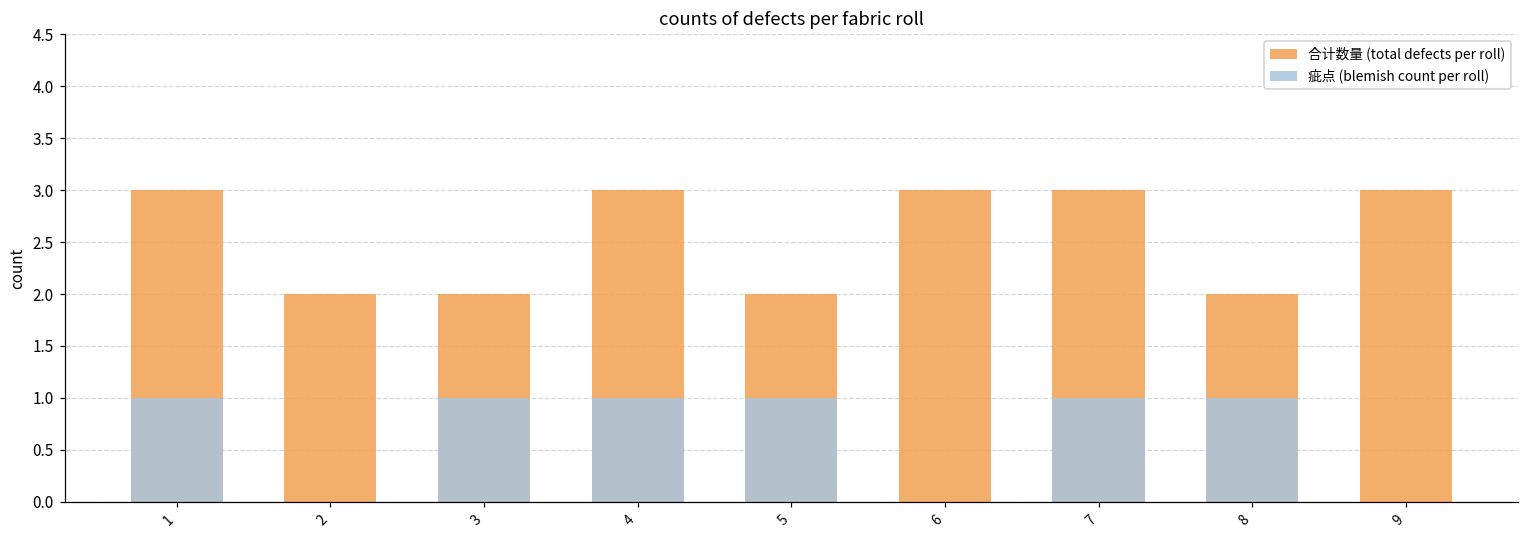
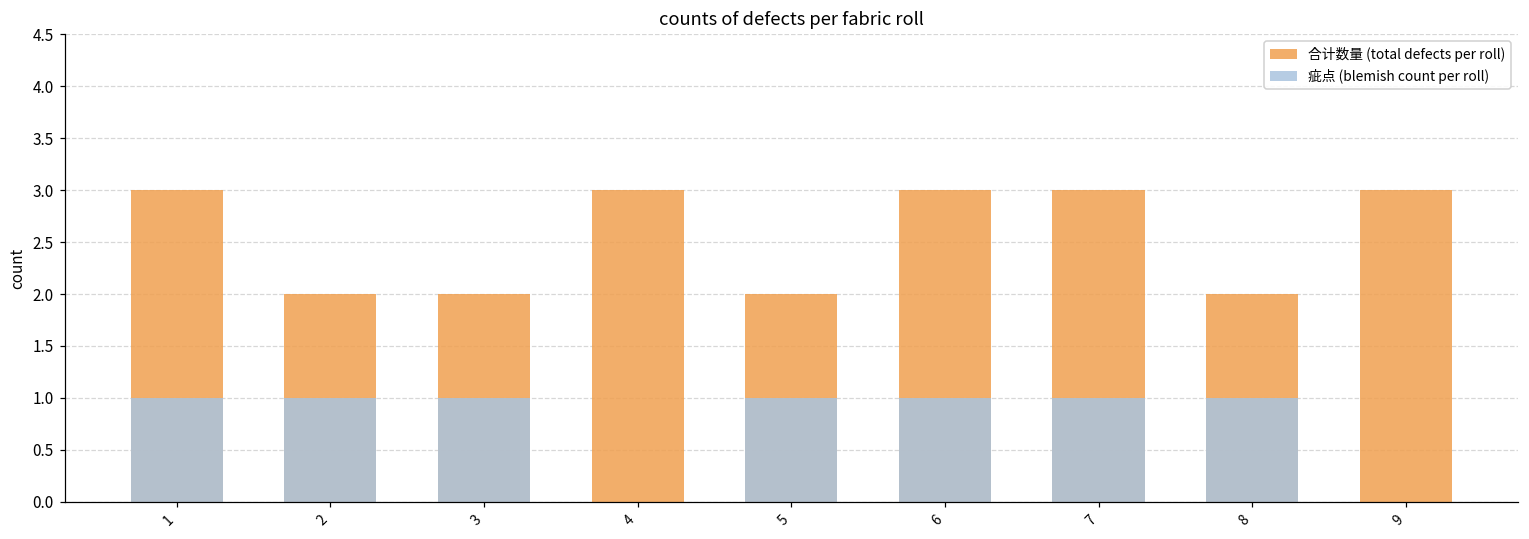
疵点 (blemish count per roll), 2: 0 -> 1
疵点 (blemish count per roll), 4: 1 -> 0
疵点 (blemish count per roll), 6: 0 -> 1
